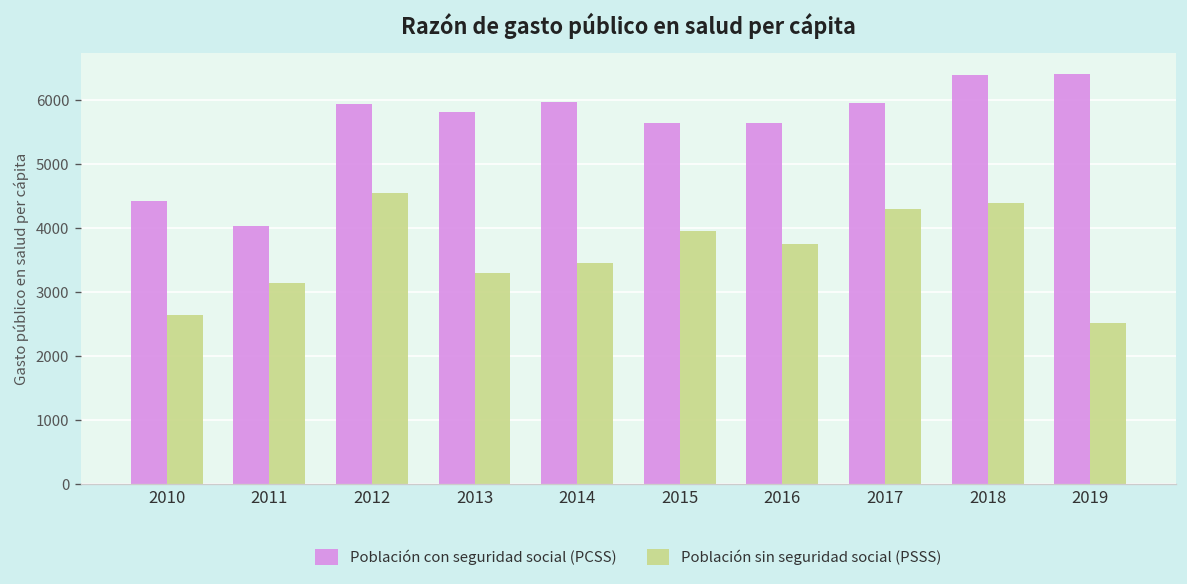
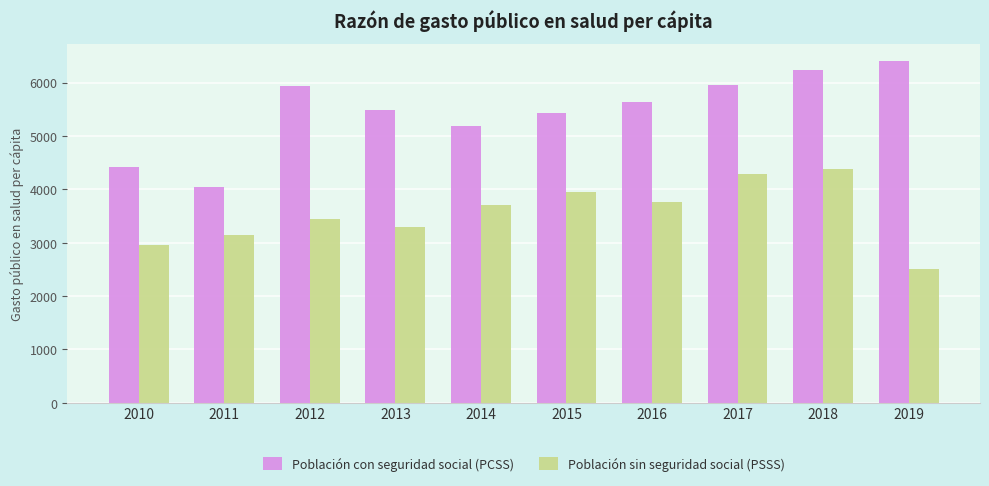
Población sin seguridad social (PSSS), 2010: 2600 -> 3000
Población sin seguridad social (PSSS), 2012: 4600 -> 3400
Población con seguridad social (PCSS), 2013: 5800 -> 5500
Población con seguridad social (PCSS), 2014: 6000 -> 5200
Población sin seguridad social (PSSS), 2014: 3400 -> 3700
Población con seguridad social (PCSS), 2015: 5600 -> 5400
Población con seguridad social (PCSS), 2018: 6400 -> 6200
